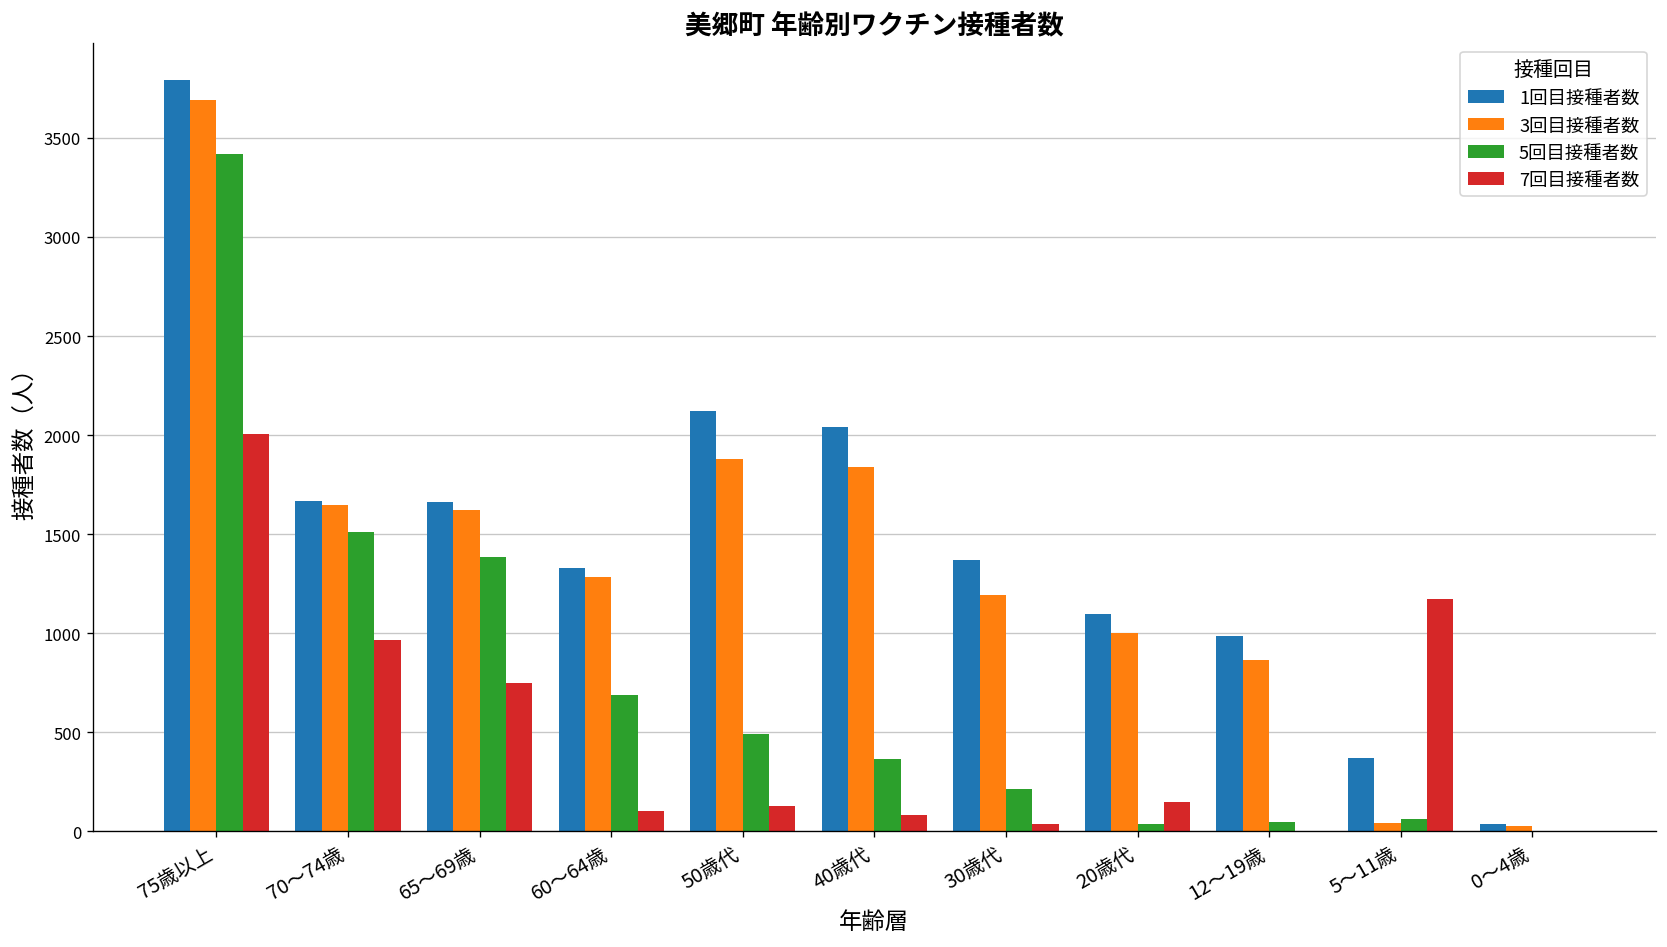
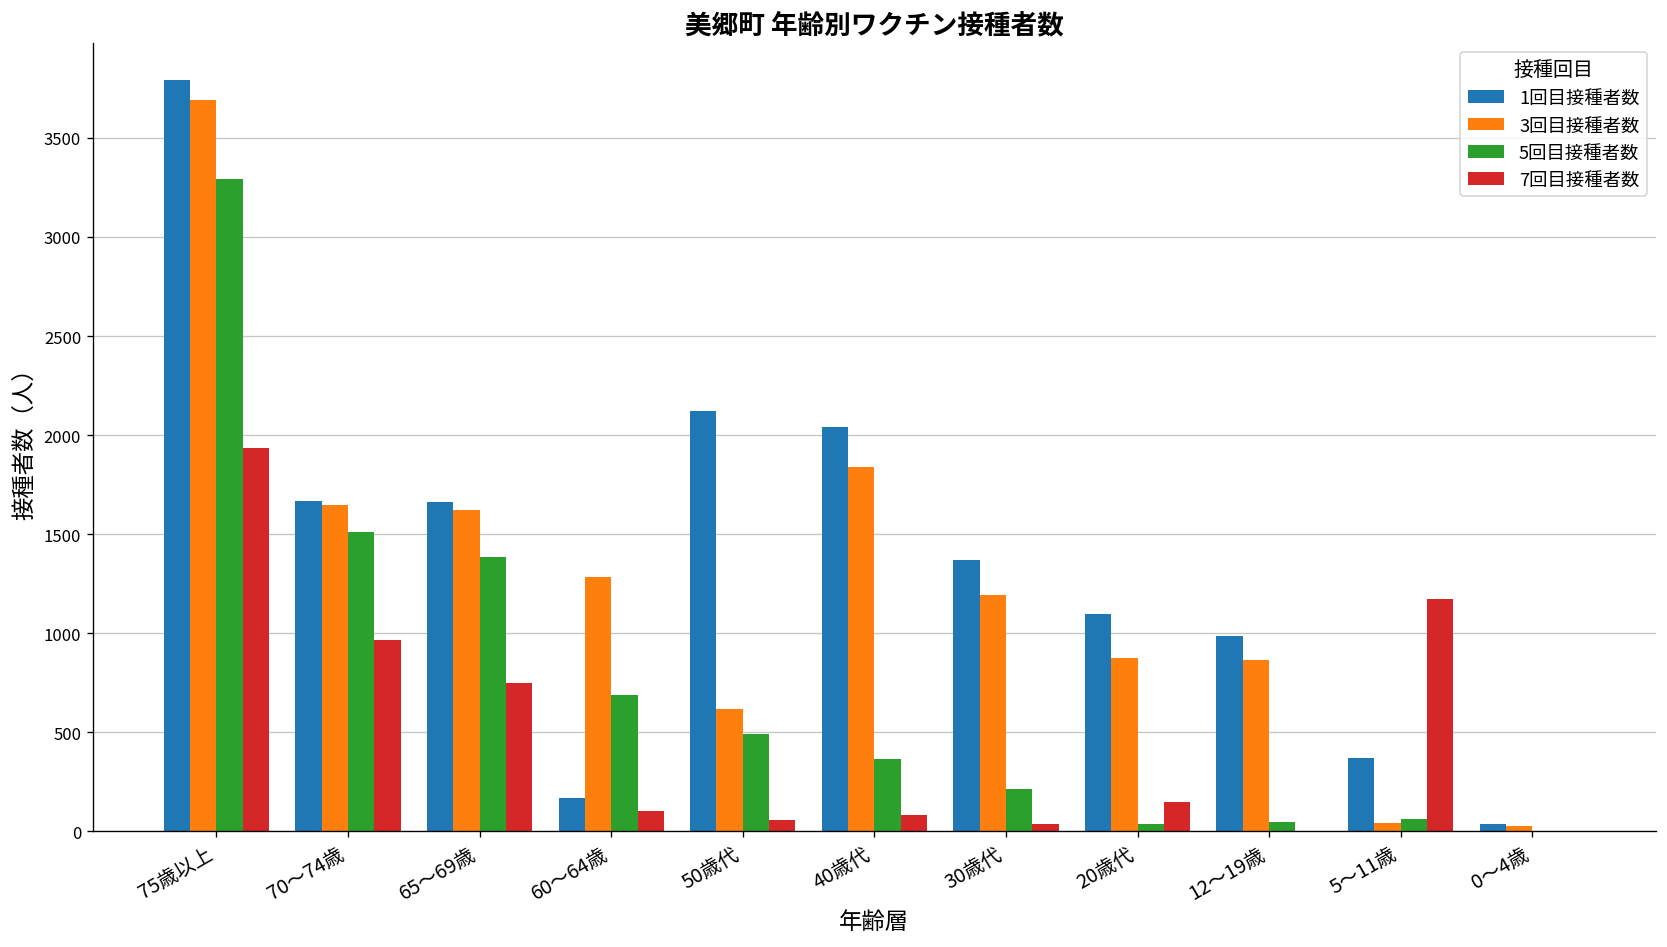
5回目接種者数, 75歳以上: 3420 -> 3290
7回目接種者数, 75歳以上: 2010 -> 1930
1回目接種者数, 60～64歳: 1330 -> 170
3回目接種者数, 50歳代: 1880 -> 620
7回目接種者数, 50歳代: 130 -> 60
3回目接種者数, 20歳代: 1000 -> 870
